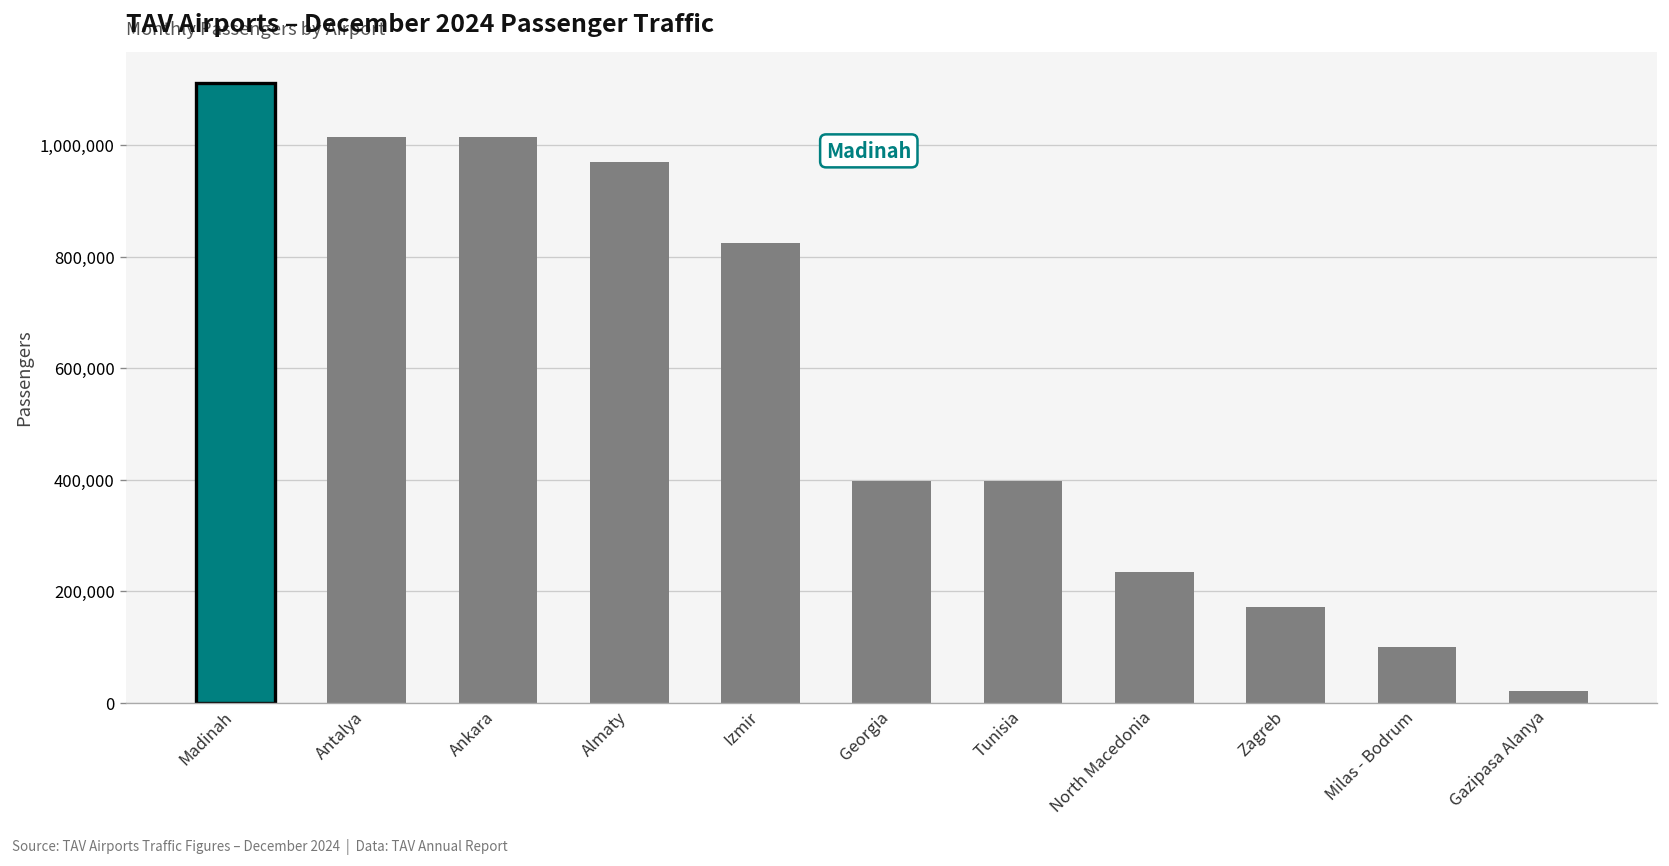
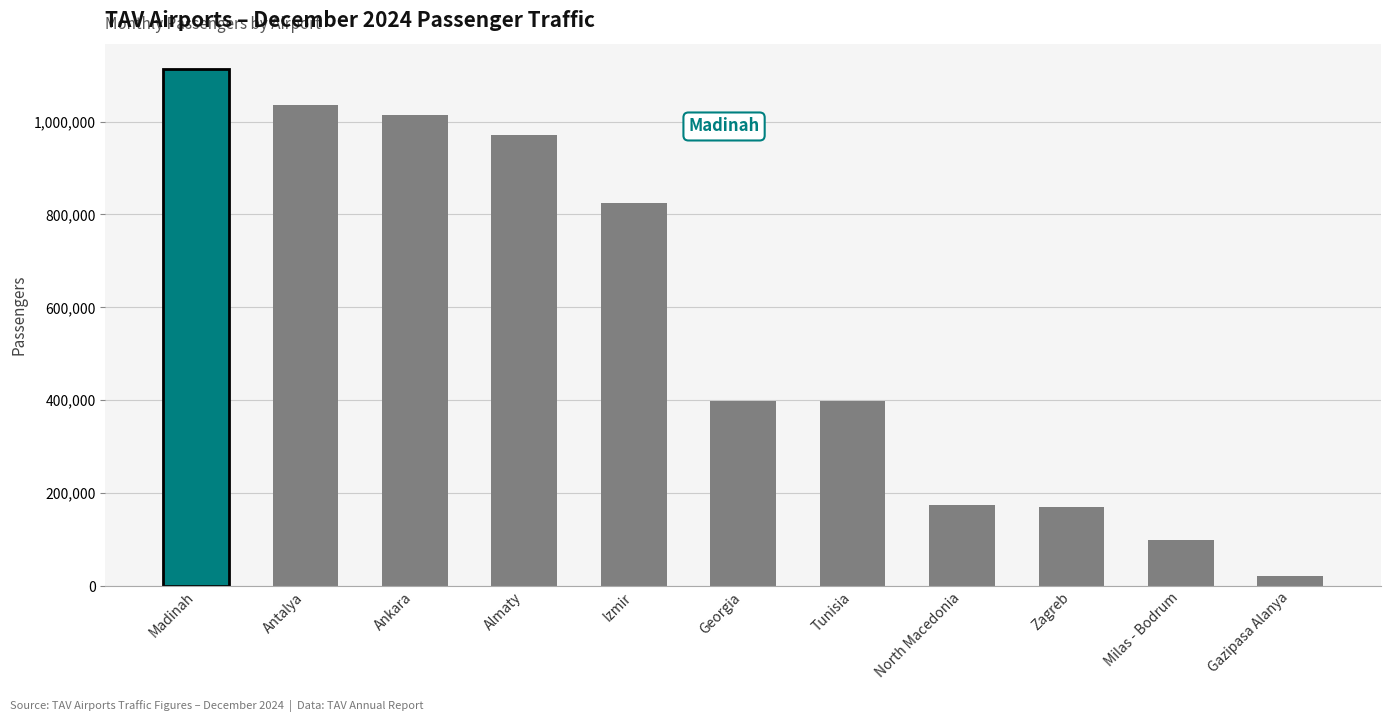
Antalya: 1,020,000 -> 1,030,000
North Macedonia: 240,000 -> 170,000
